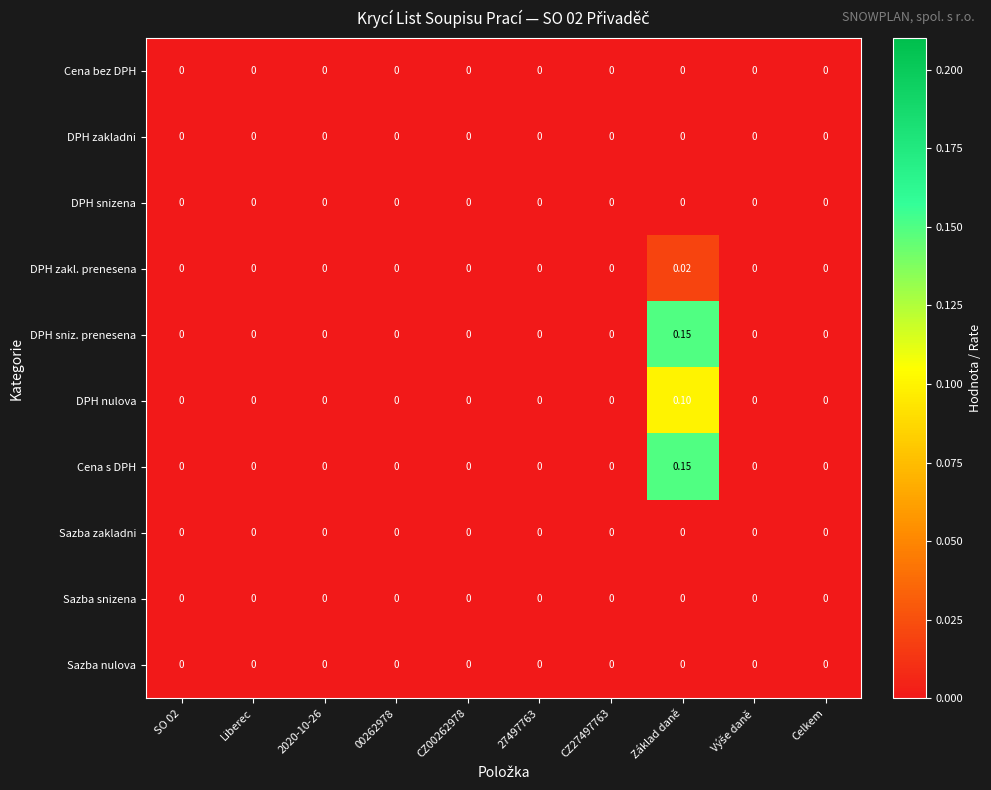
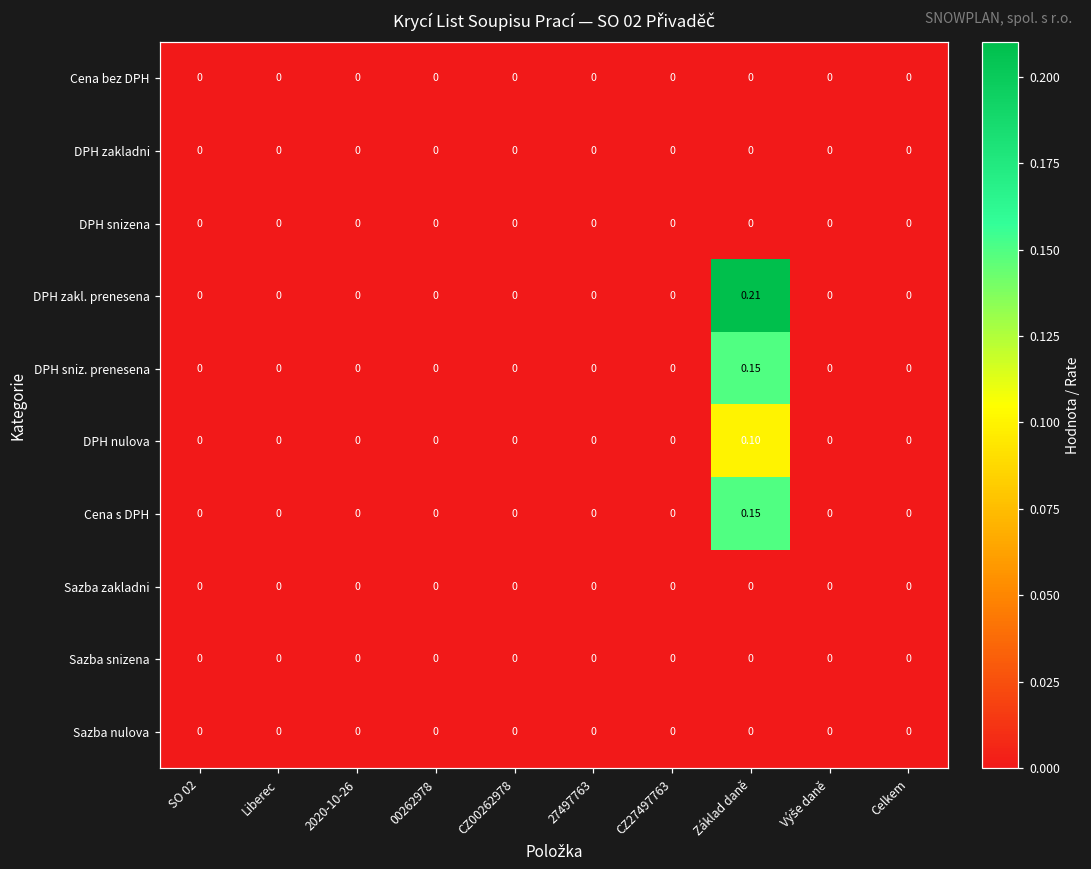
DPH zakl. prenesena, Základ daně: 0.02 -> 0.21
